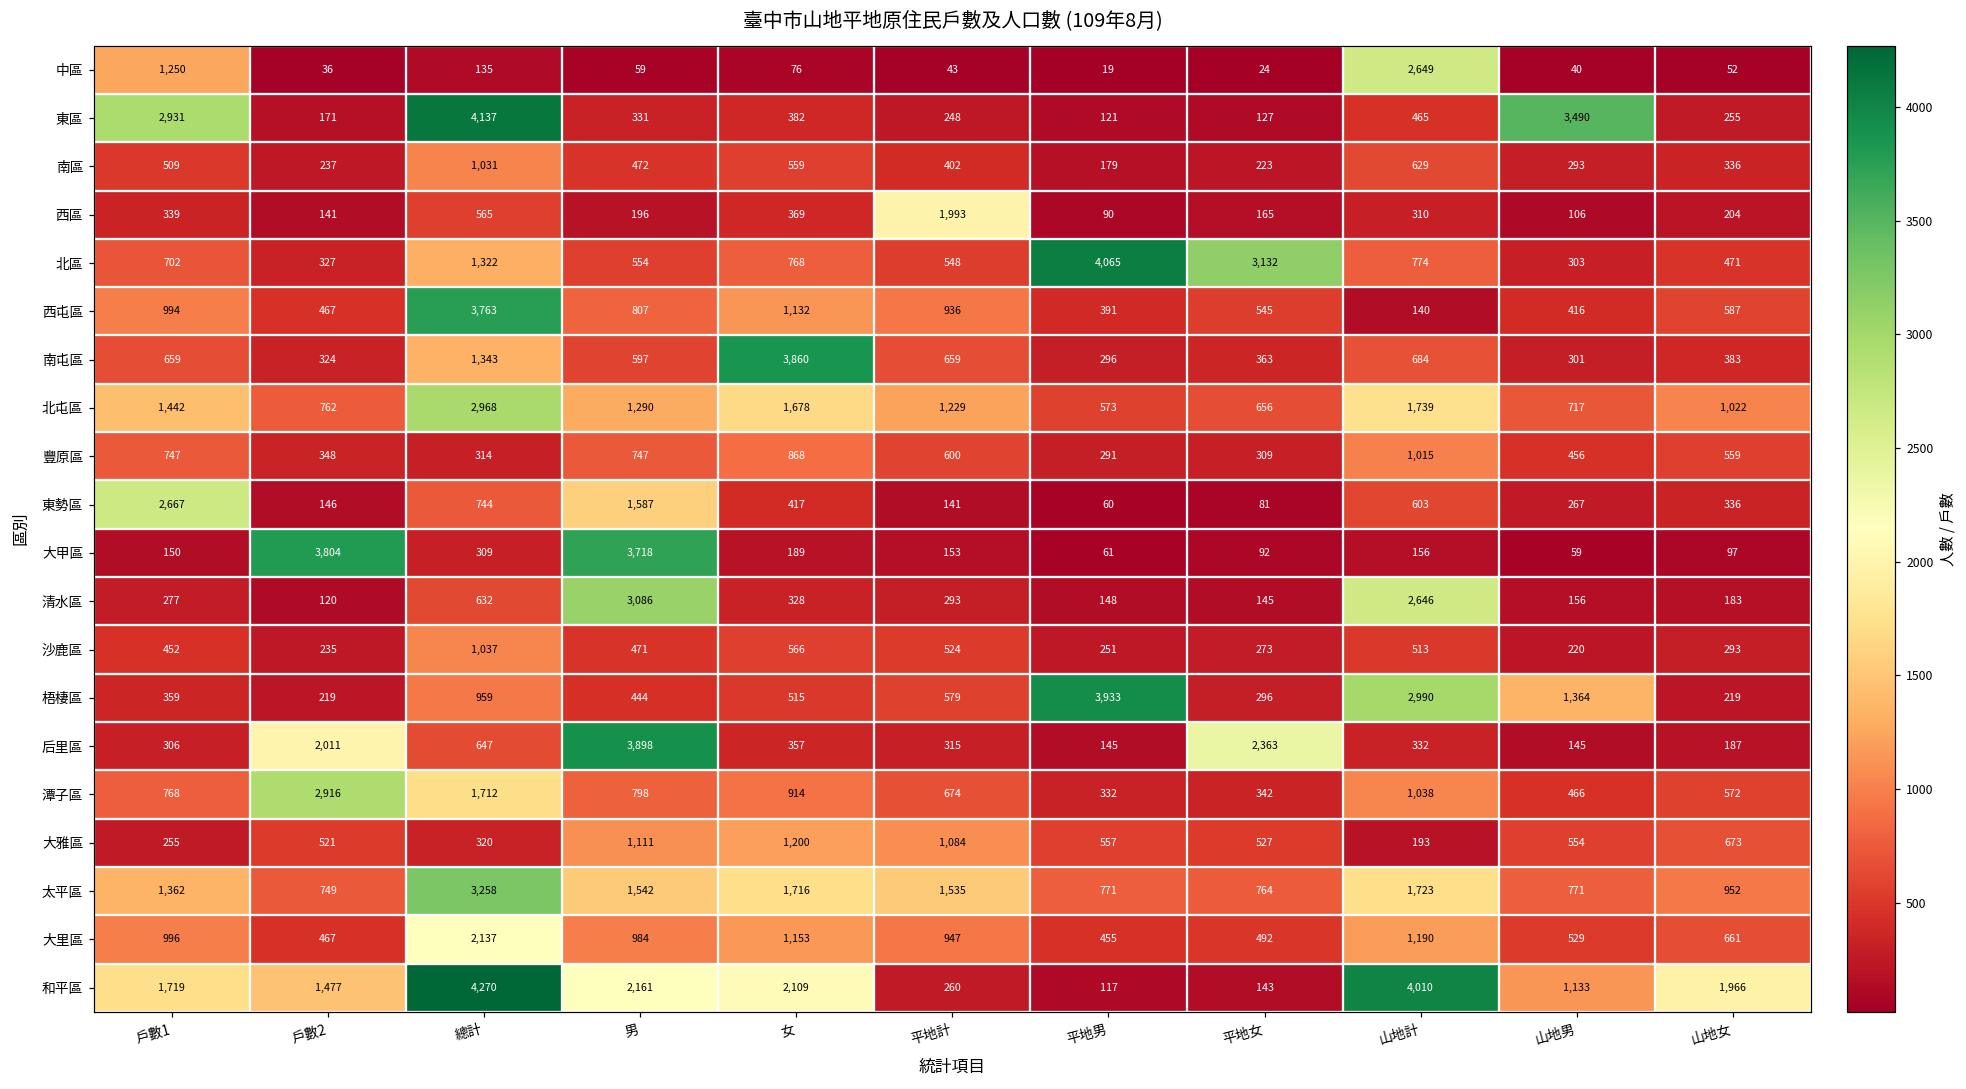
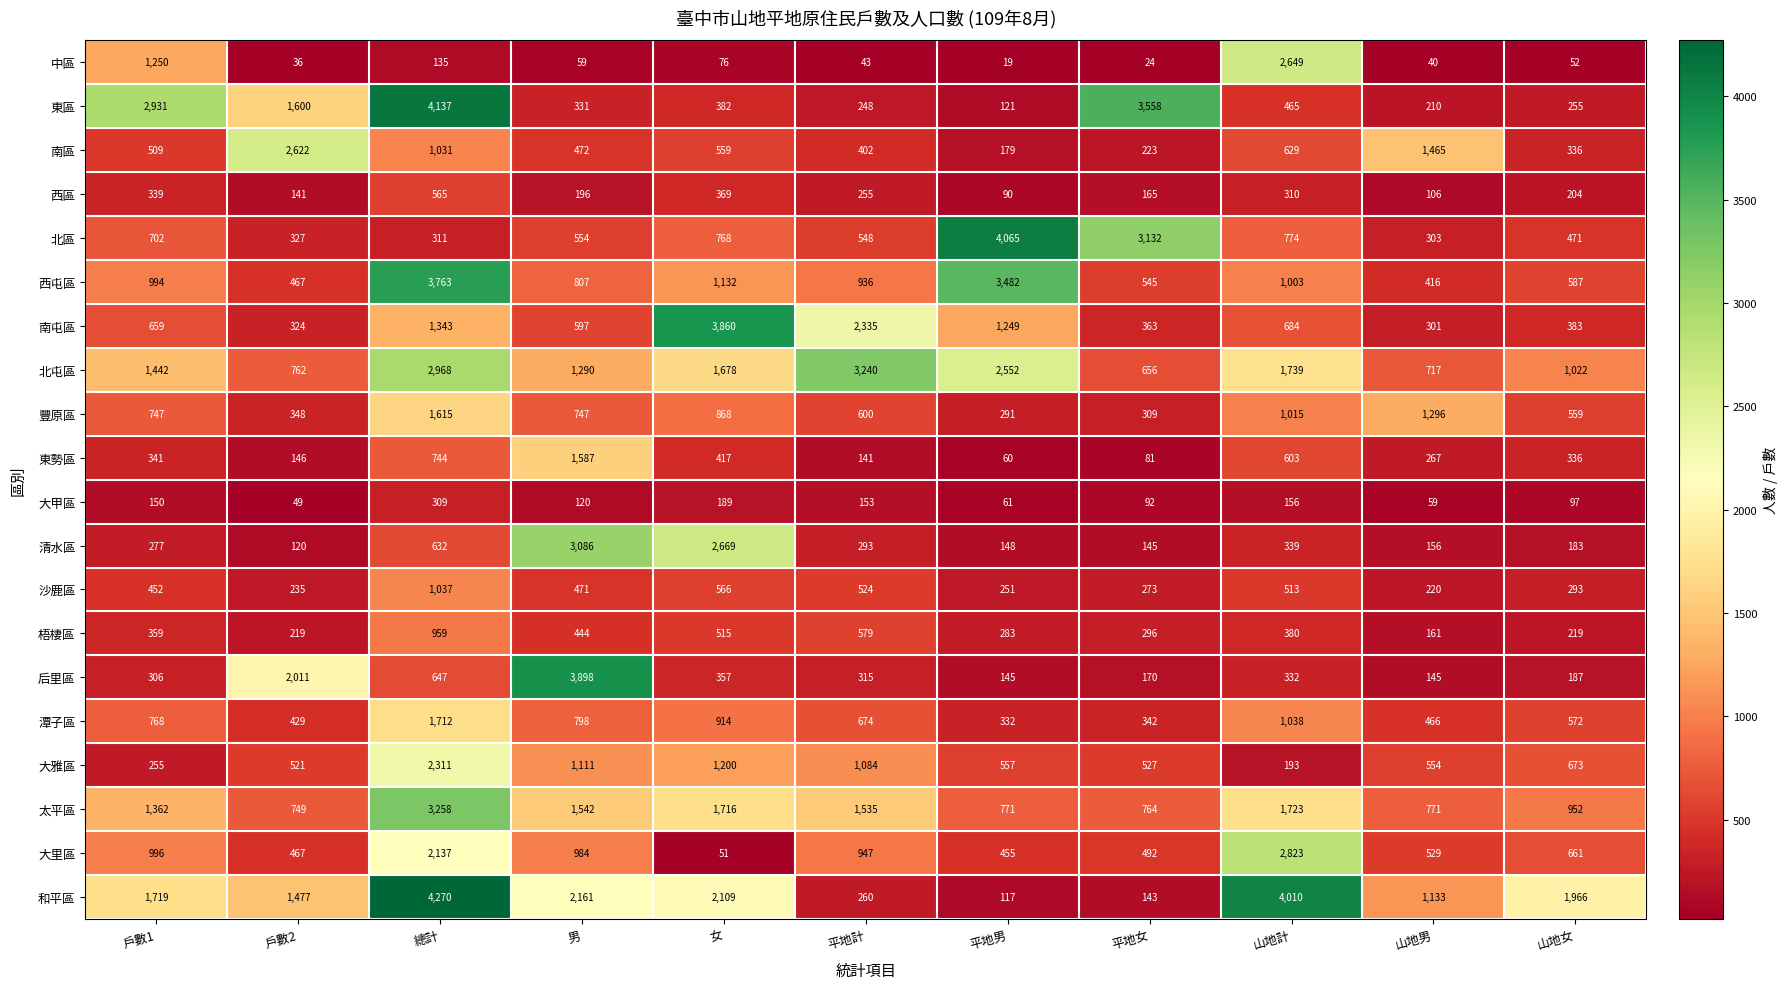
東區, 戶數2: 171 -> 1,600
東區, 平地女: 127 -> 3,558
東區, 山地男: 3,490 -> 210
南區, 戶數2: 237 -> 2,622
南區, 山地男: 293 -> 1,465
西區, 平地計: 1,993 -> 255
北區, 總計: 1,322 -> 311
西屯區, 平地男: 391 -> 3,482
西屯區, 山地計: 140 -> 1,003
南屯區, 平地計: 659 -> 2,335
南屯區, 平地男: 296 -> 1,249
北屯區, 平地計: 1,229 -> 3,240
北屯區, 平地男: 573 -> 2,552
豐原區, 總計: 314 -> 1,615
豐原區, 山地男: 456 -> 1,296
東勢區, 戶數1: 2,667 -> 341
大甲區, 戶數2: 3,804 -> 49
大甲區, 男: 3,718 -> 120
清水區, 女: 328 -> 2,669
清水區, 山地計: 2,646 -> 339
梧棲區, 平地男: 3,933 -> 283
梧棲區, 山地計: 2,990 -> 380
梧棲區, 山地男: 1,364 -> 161
后里區, 平地女: 2,363 -> 170
潭子區, 戶數2: 2,916 -> 429
大雅區, 總計: 320 -> 2,311
大里區, 女: 1,153 -> 51
大里區, 山地計: 1,190 -> 2,823
